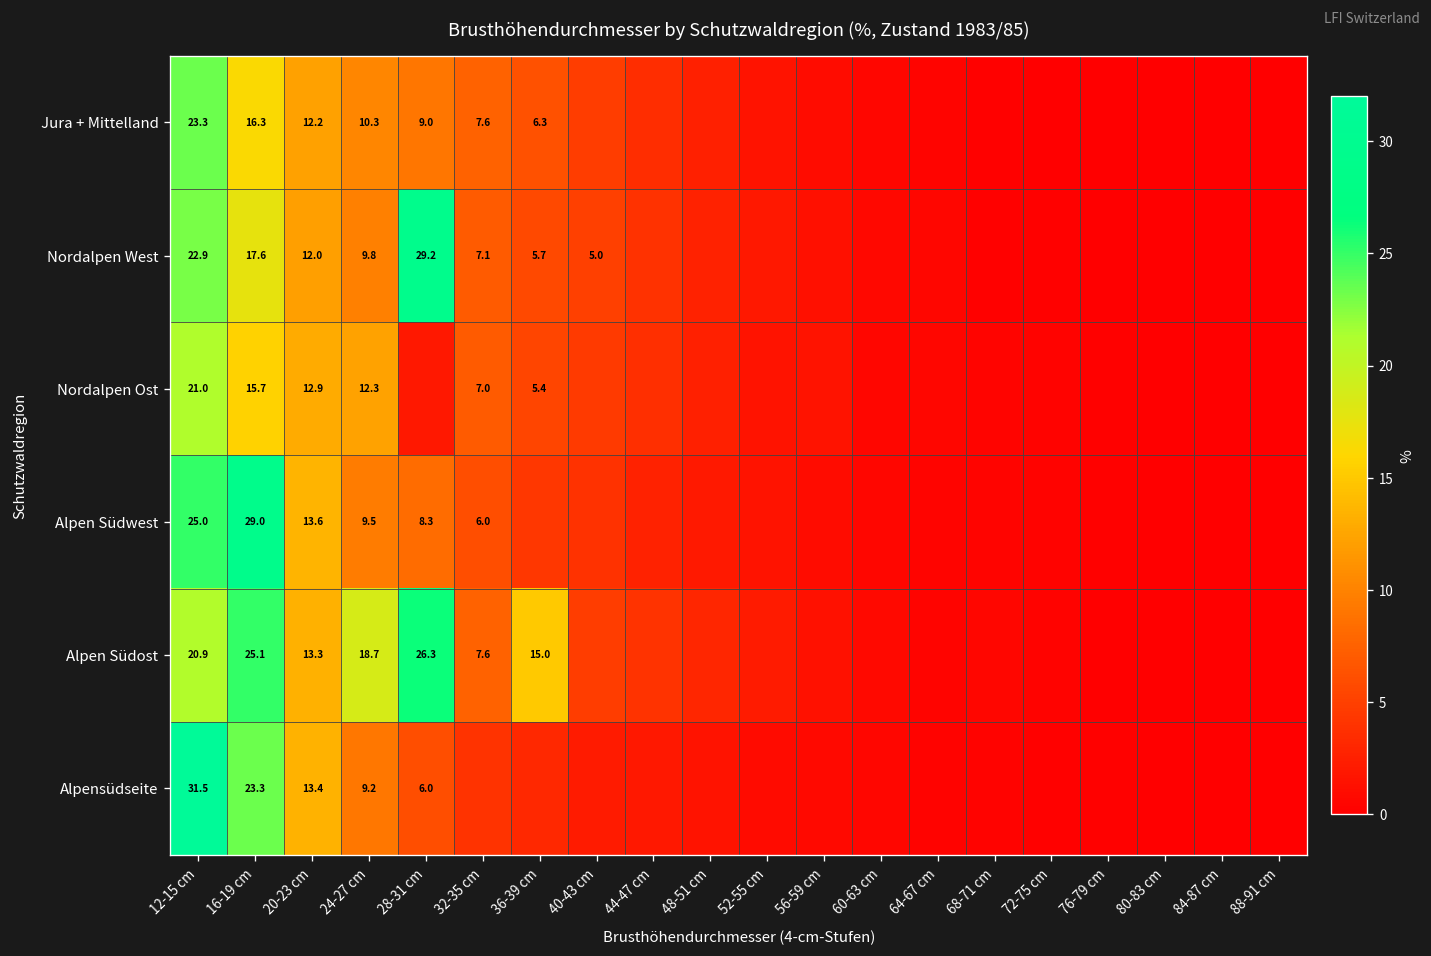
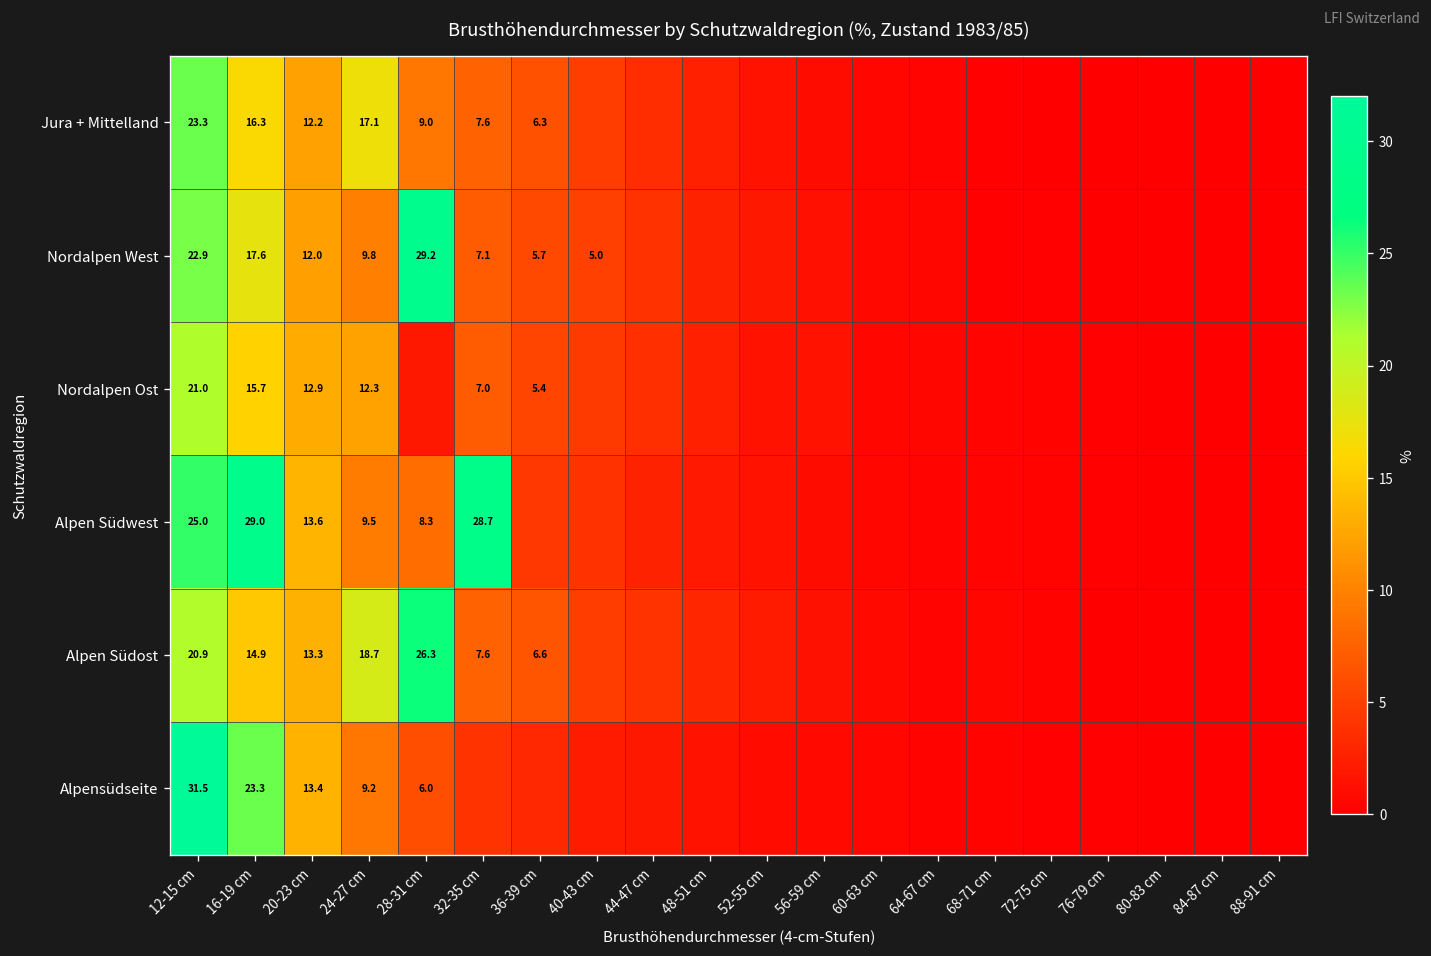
Jura + Mittelland, 24-27 cm: 10.3 -> 17.1
Alpen Südwest, 32-35 cm: 6.0 -> 28.7
Alpen Südost, 16-19 cm: 25.1 -> 14.9
Alpen Südost, 36-39 cm: 15.0 -> 6.6
